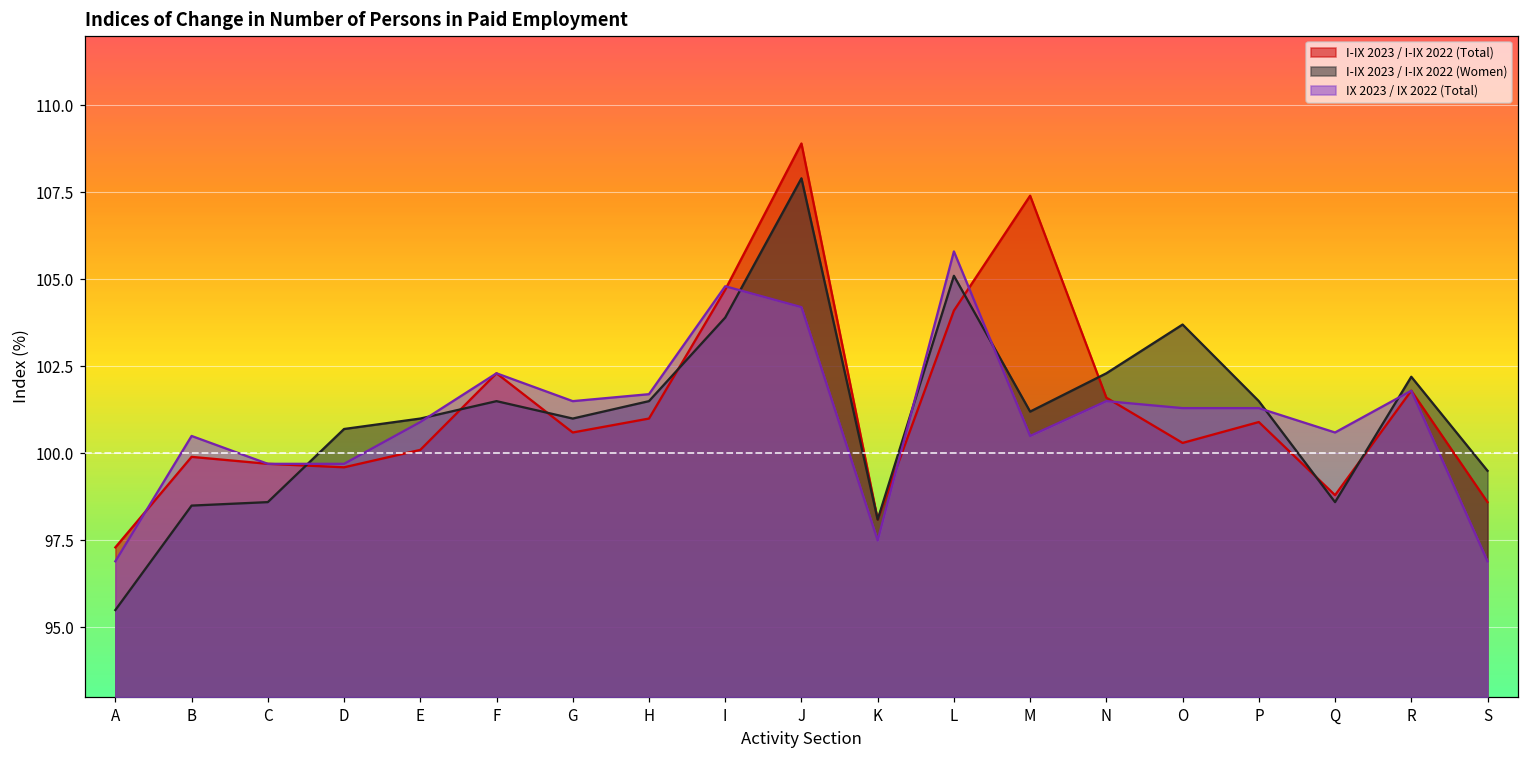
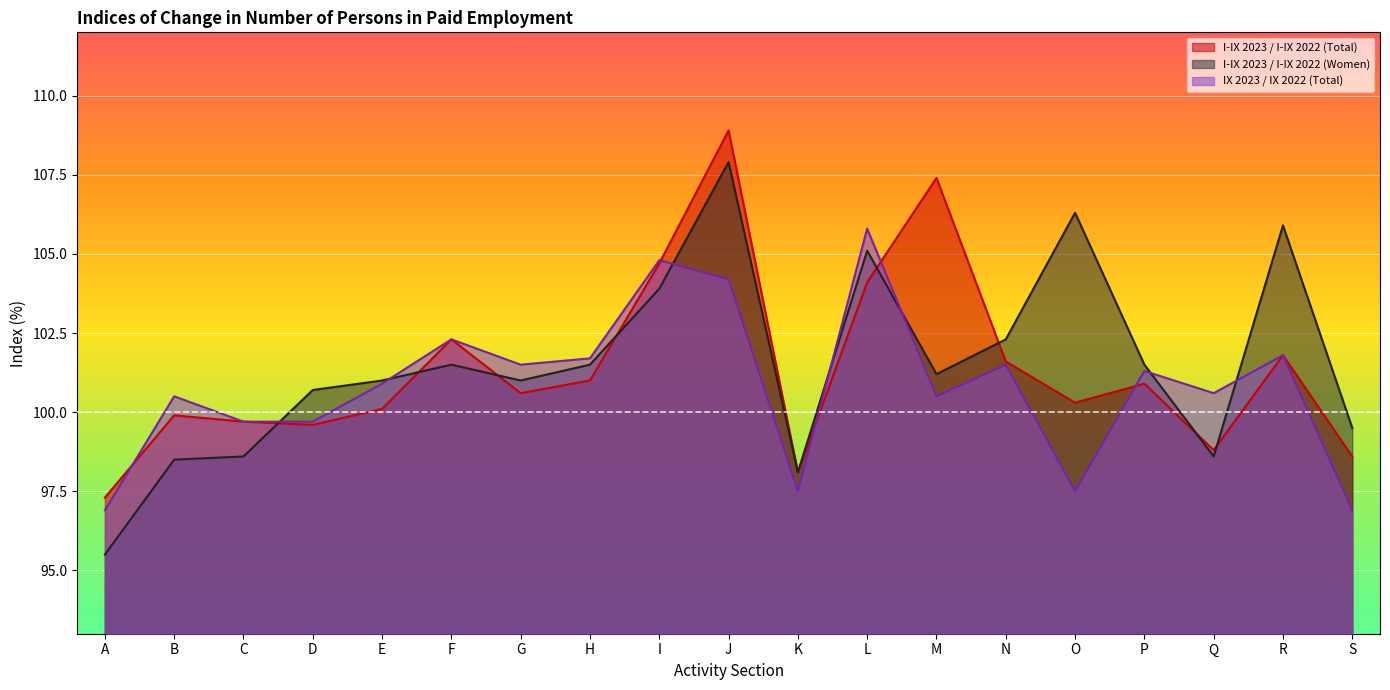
I-IX 2023 / I-IX 2022 (Women), O: 103.7 -> 106.3
IX 2023 / IX 2022 (Total), O: 101.3 -> 97.5
I-IX 2023 / I-IX 2022 (Women), R: 102.2 -> 105.9
